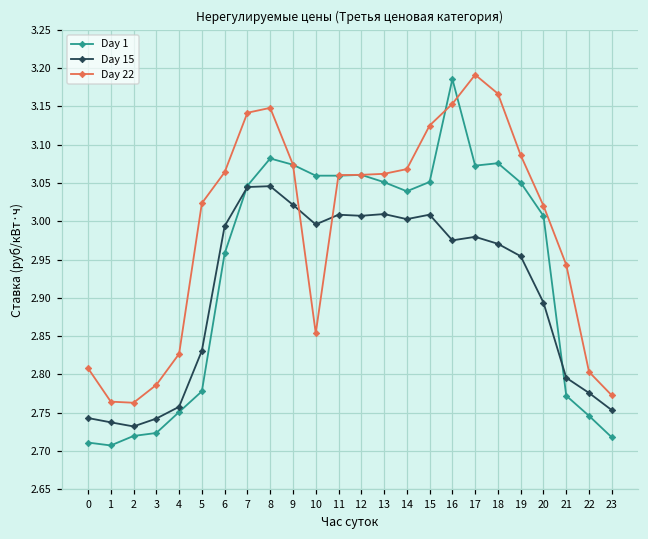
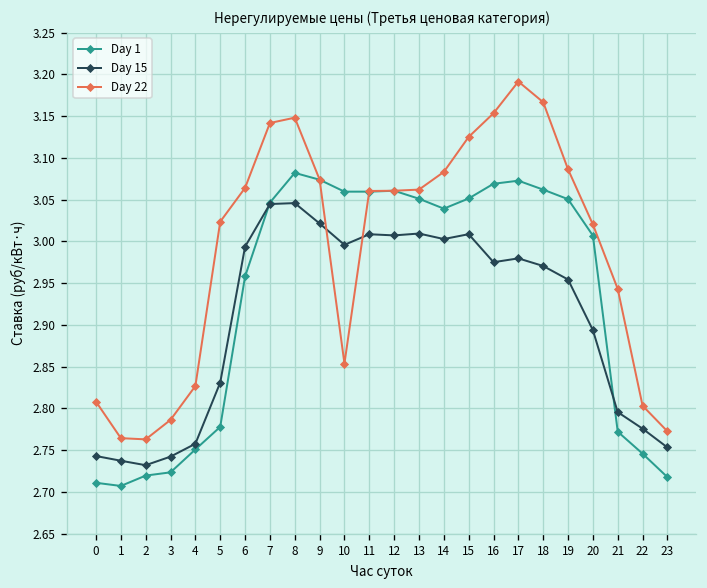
Day 22, 14: 3.07 -> 3.08
Day 1, 16: 3.19 -> 3.07
Day 1, 18: 3.08 -> 3.06
